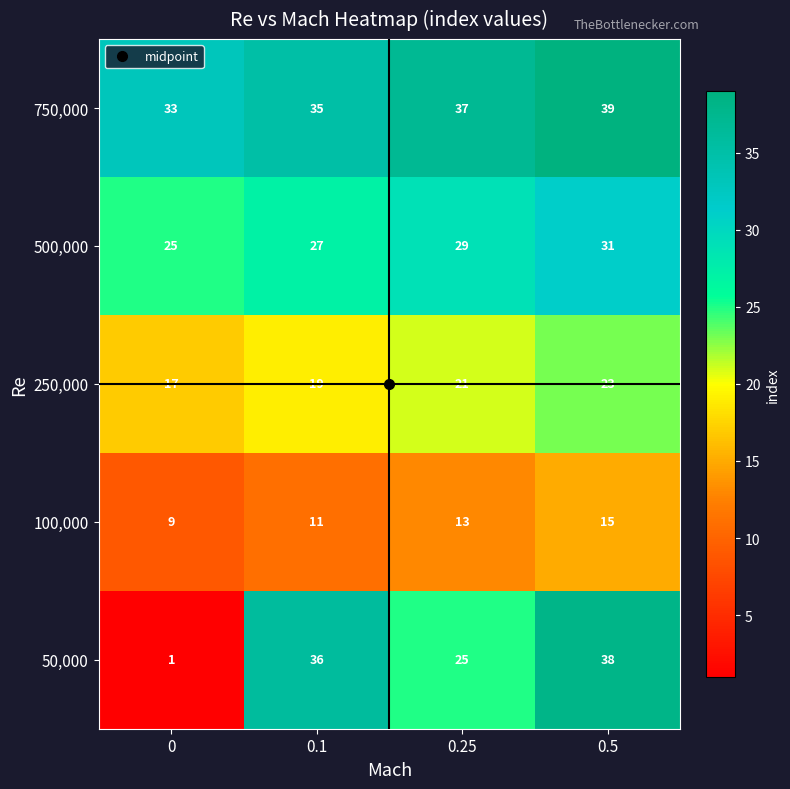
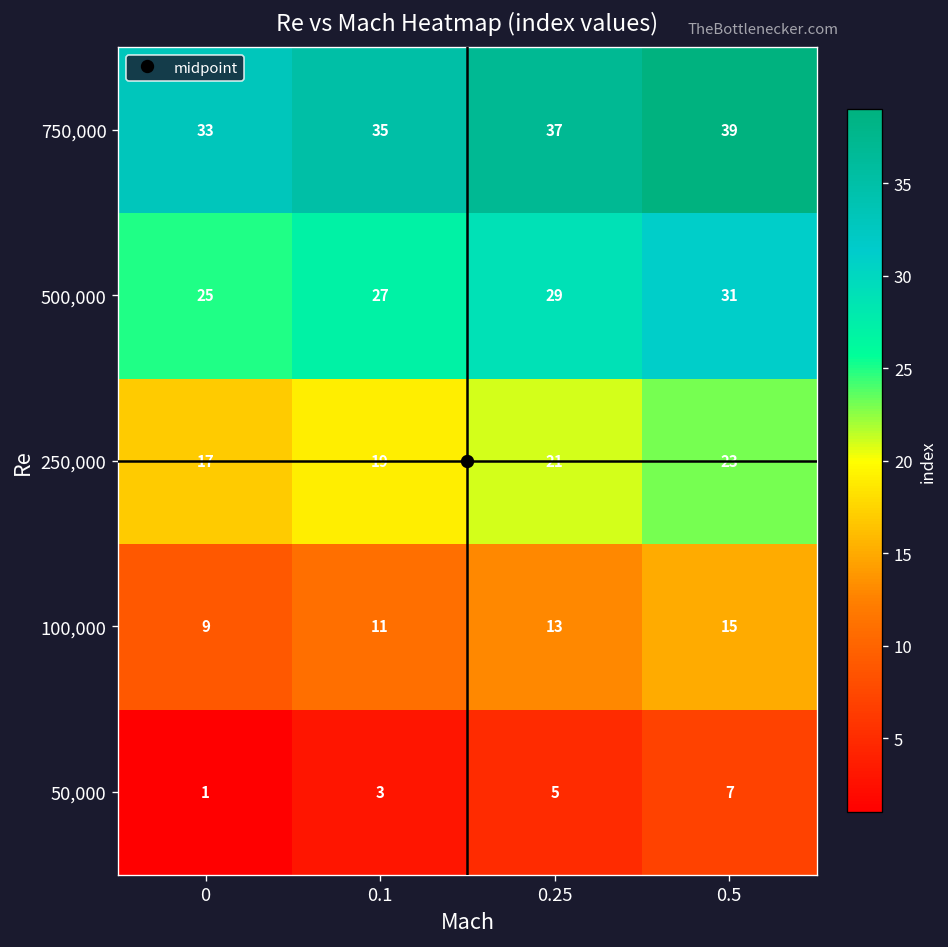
50,000, 0.1: 36 -> 3
50,000, 0.25: 25 -> 5
50,000, 0.5: 38 -> 7
